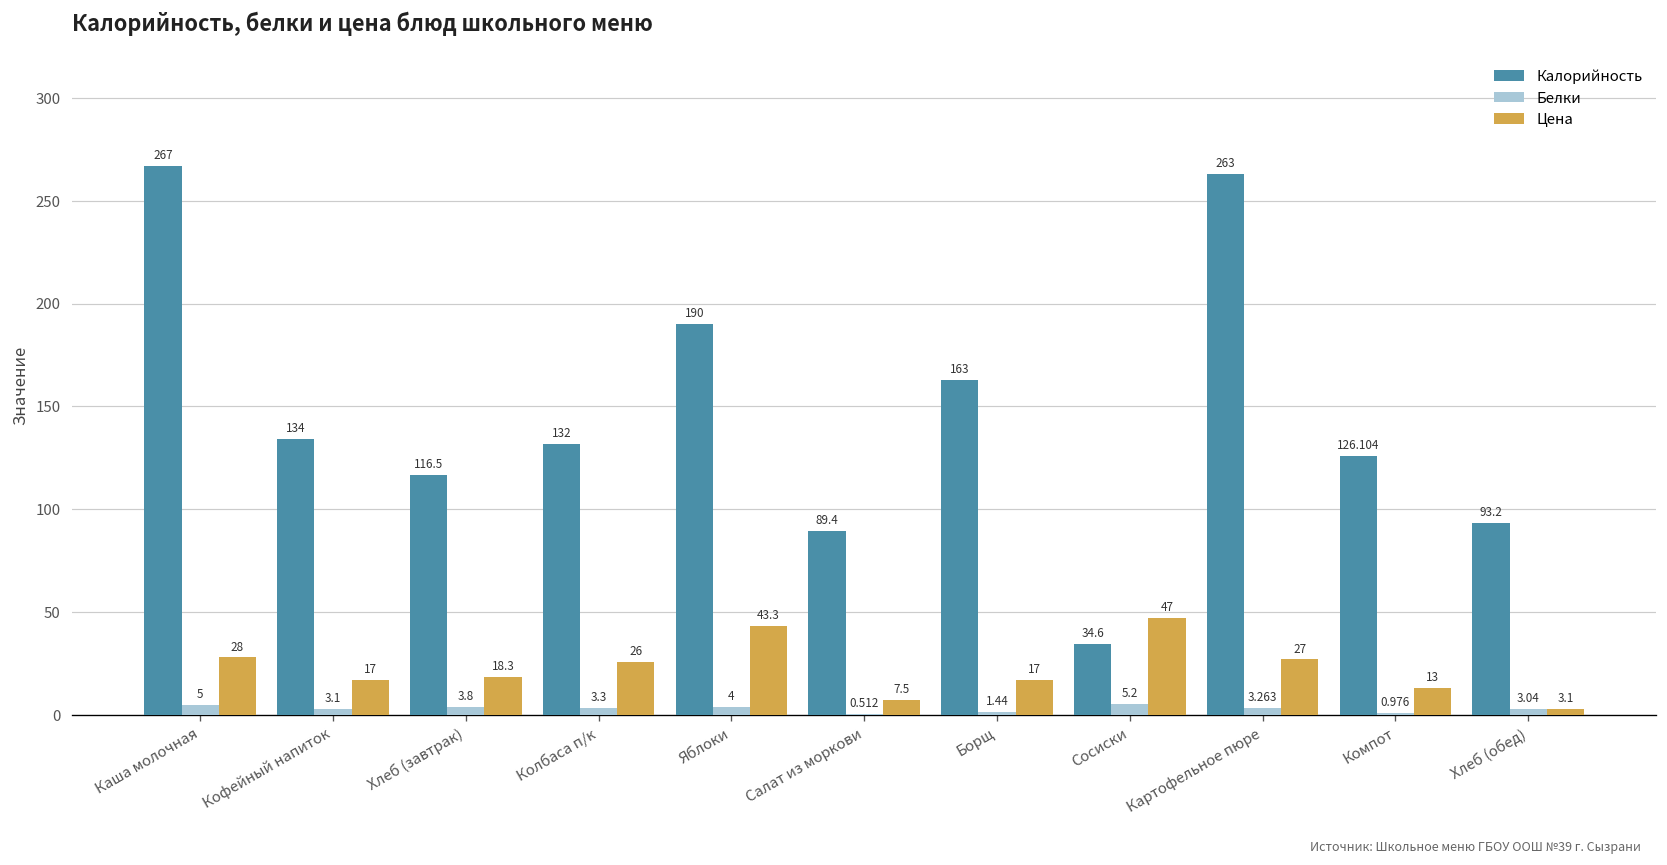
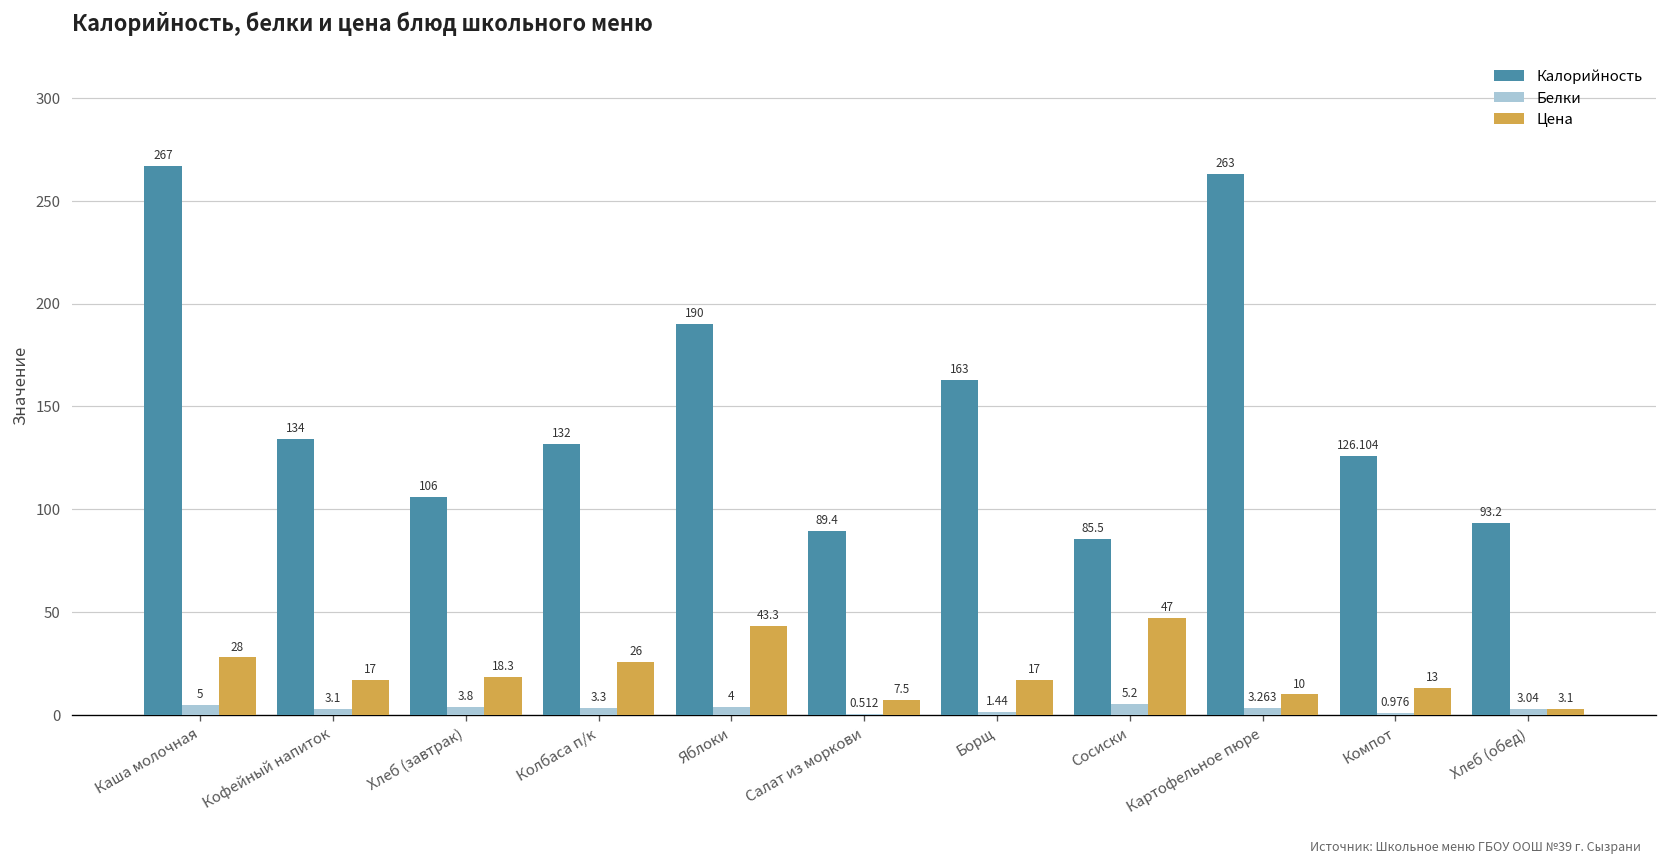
Калорийность, Хлеб (завтрак): 116.5 -> 106
Калорийность, Сосиски: 34.6 -> 85.5
Цена, Картофельное пюре: 27 -> 10
